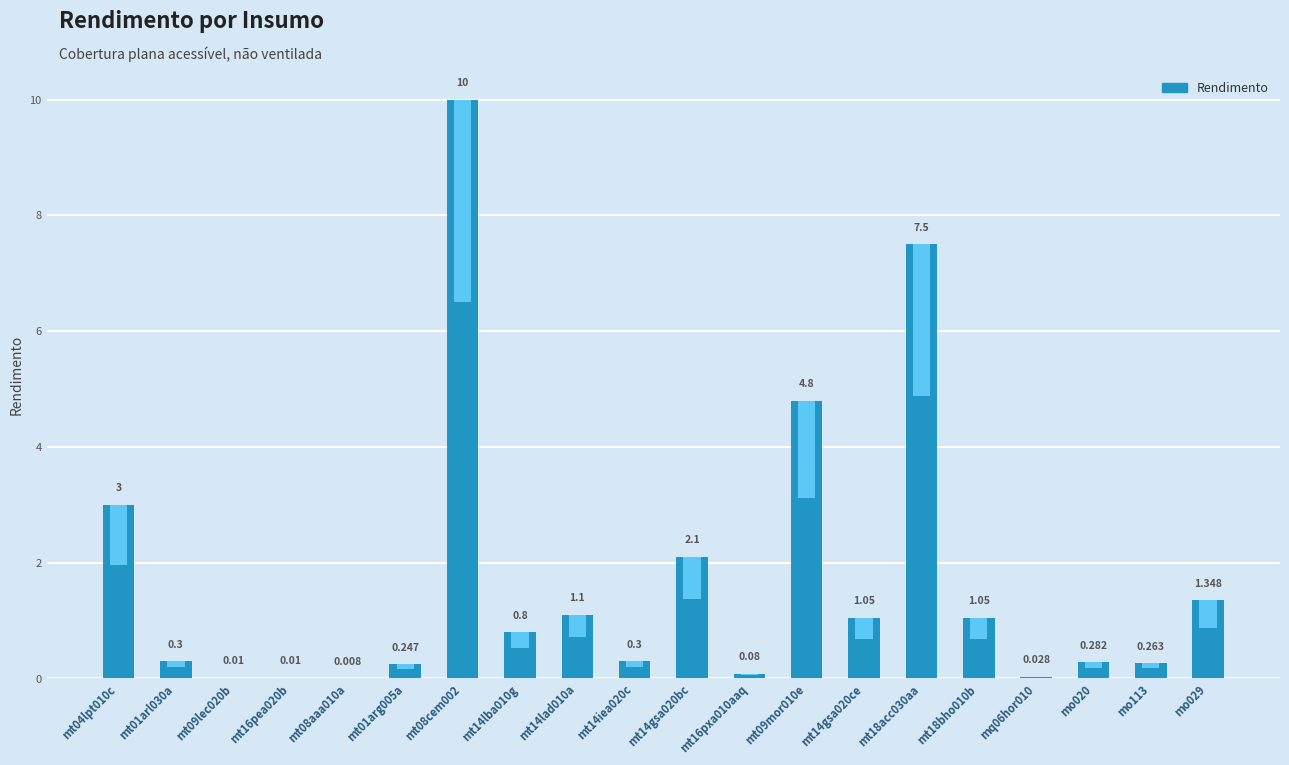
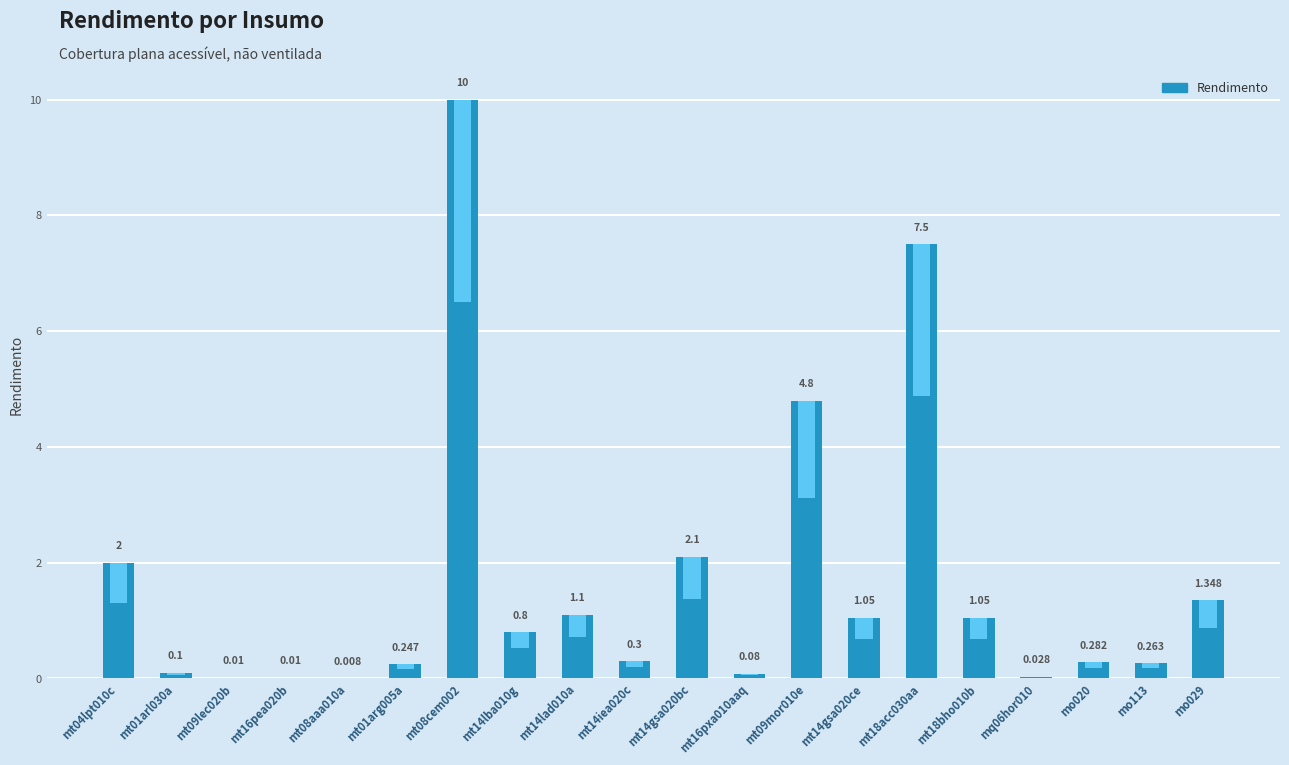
mt04lpt010c: 3 -> 2
mt01arl030a: 0.3 -> 0.1
